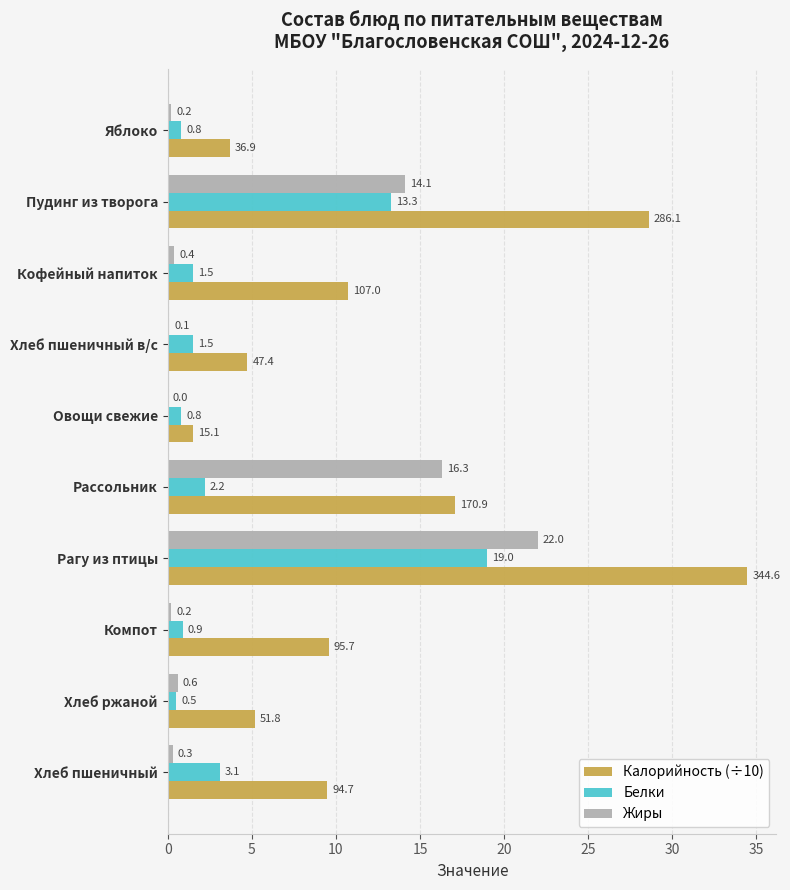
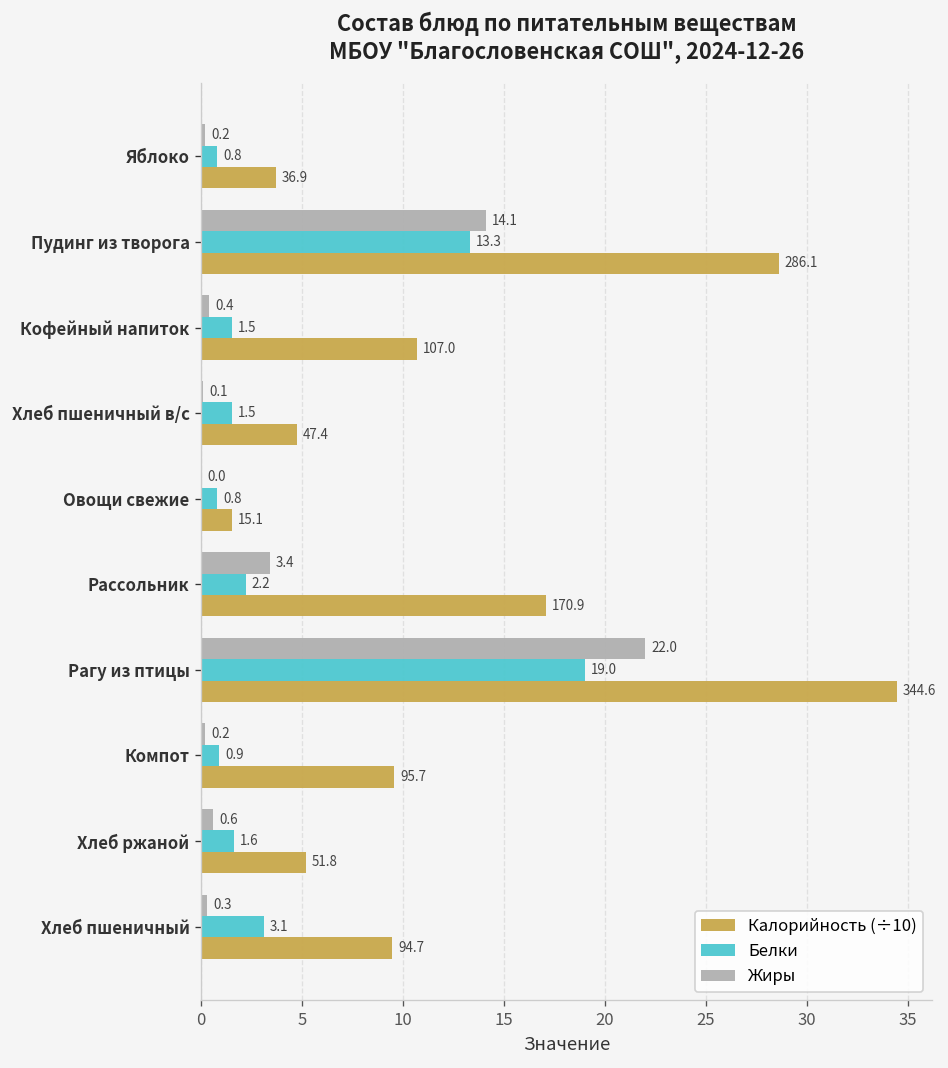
Жиры, Рассольник: 16.3 -> 3.4
Белки, Хлеб ржаной: 0.5 -> 1.6
